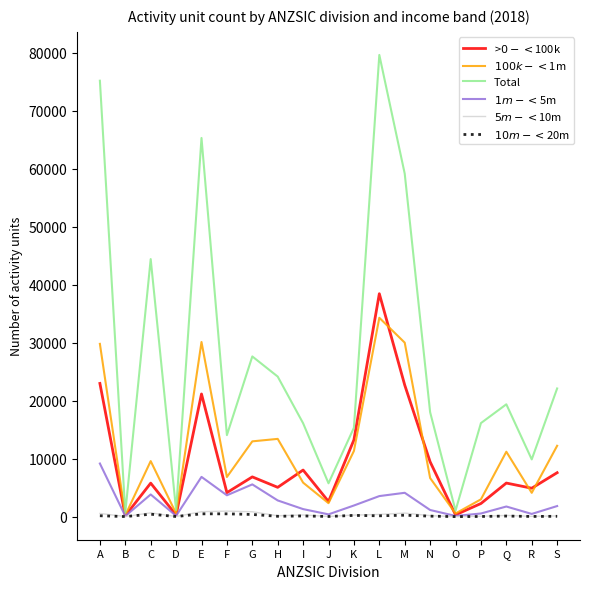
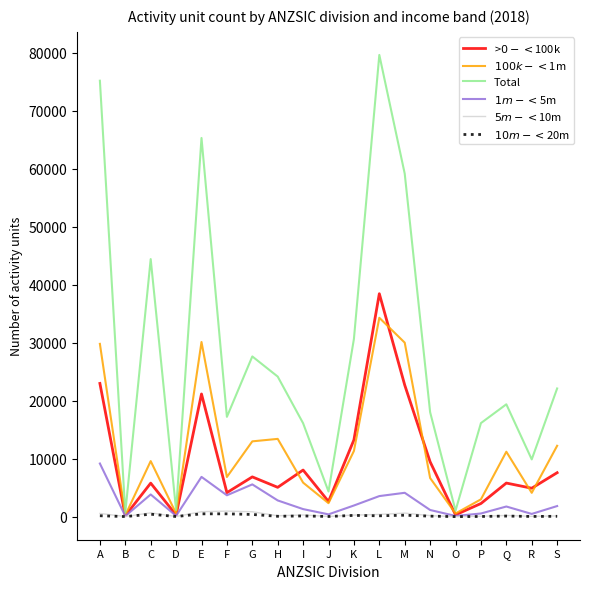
Total, F: 14000 -> 17000
Total, J: 6000 -> 4000
Total, K: 15000 -> 31000
